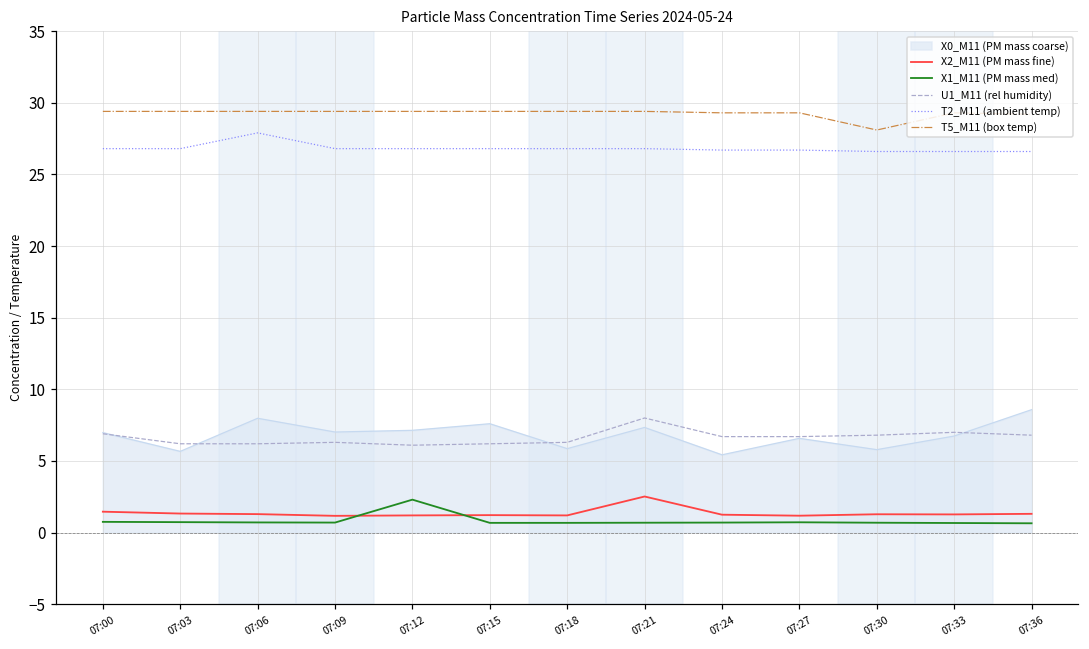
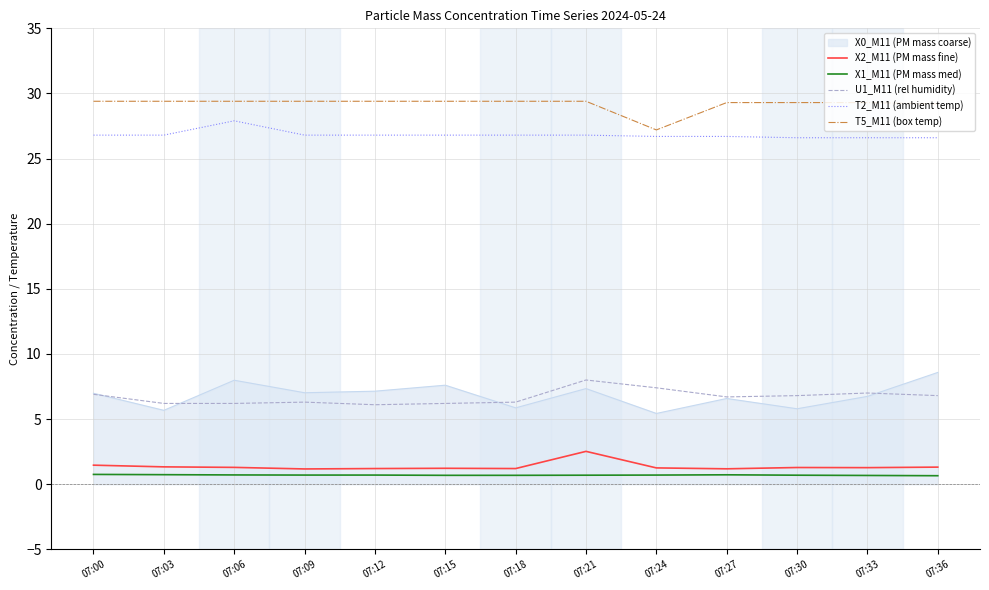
X1_M11 (PM mass med), 07:12: 2.3 -> 0.7
U1_M11 (rel humidity), 07:24: 6.7 -> 7.4
T5_M11 (box temp), 07:24: 29.3 -> 27.2
T5_M11 (box temp), 07:30: 28.1 -> 29.3
